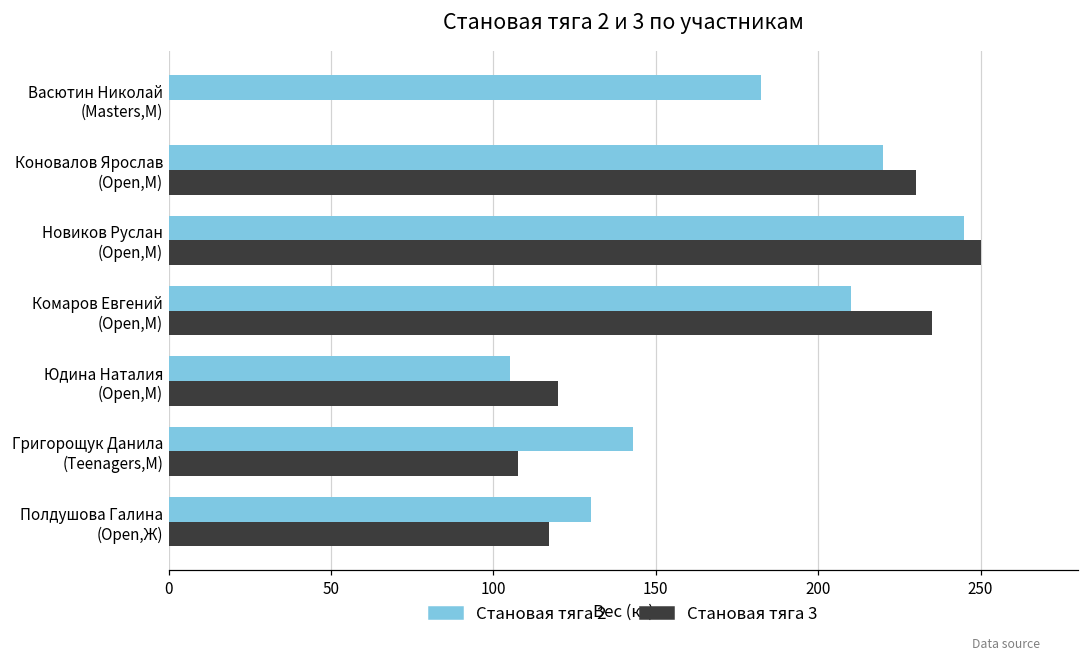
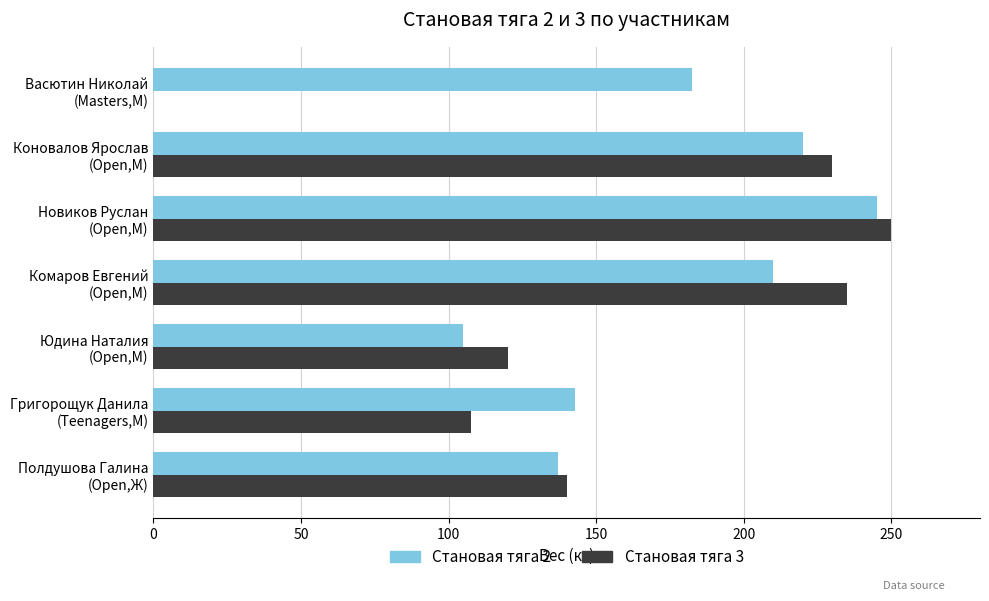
Становая тяга 2, Полдушова Галина (Open,Ж): 130 -> 137
Становая тяга 3, Полдушова Галина (Open,Ж): 117 -> 140
